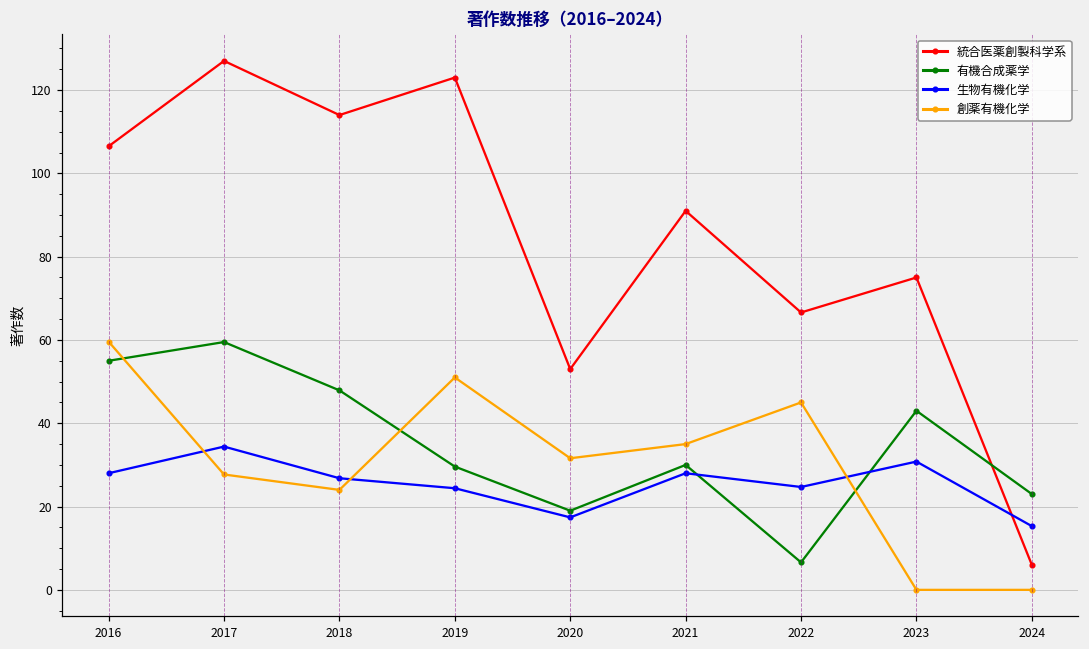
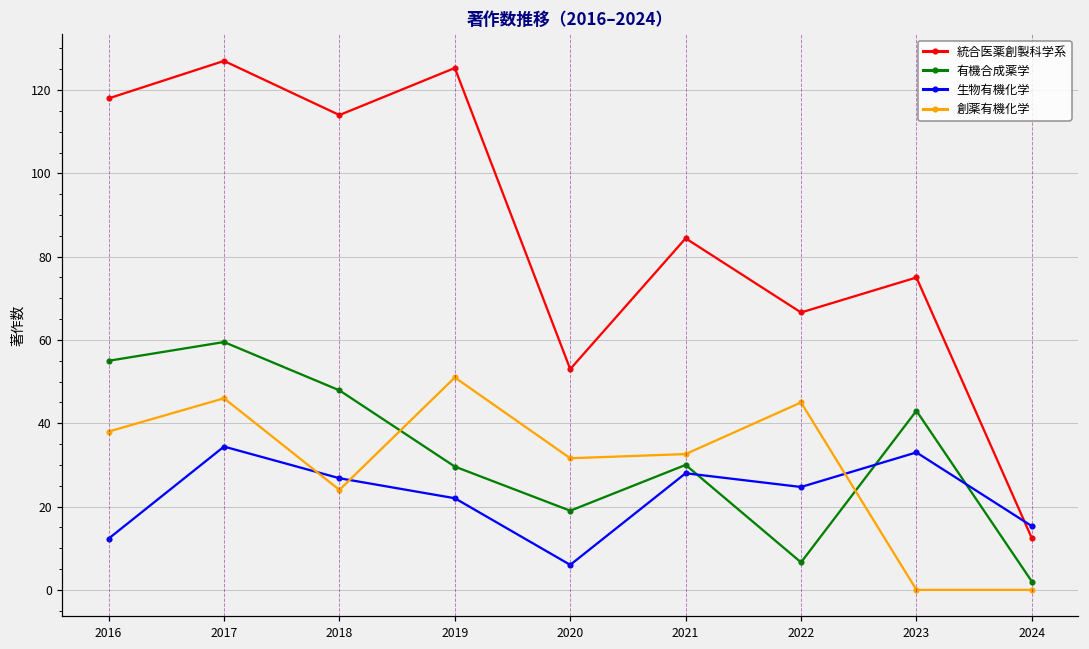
統合医薬創製科学系, 2016: 107 -> 118
生物有機化学, 2016: 28 -> 12
創薬有機化学, 2016: 60 -> 38
創薬有機化学, 2017: 28 -> 46
統合医薬創製科学系, 2019: 123 -> 125
生物有機化学, 2019: 24 -> 22
生物有機化学, 2020: 17 -> 6
統合医薬創製科学系, 2021: 91 -> 84
創薬有機化学, 2021: 35 -> 33
生物有機化学, 2023: 31 -> 33
統合医薬創製科学系, 2024: 6 -> 12
有機合成薬学, 2024: 23 -> 2
